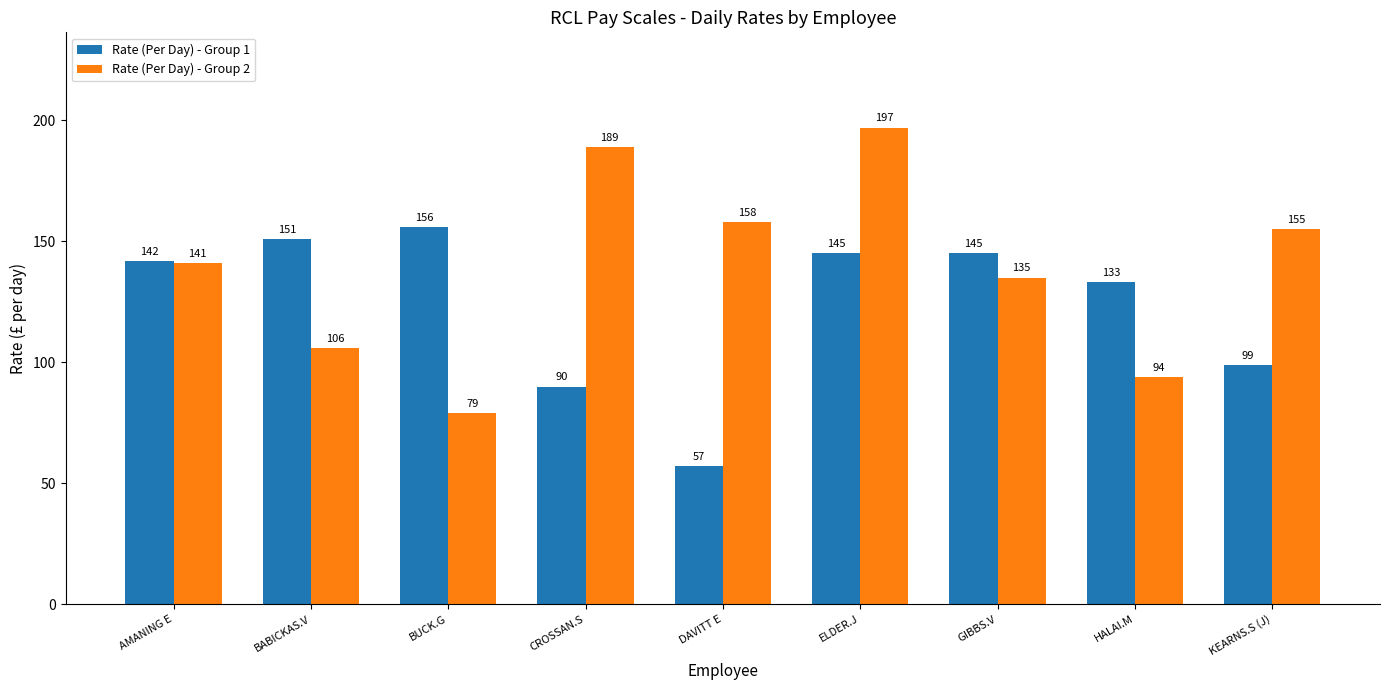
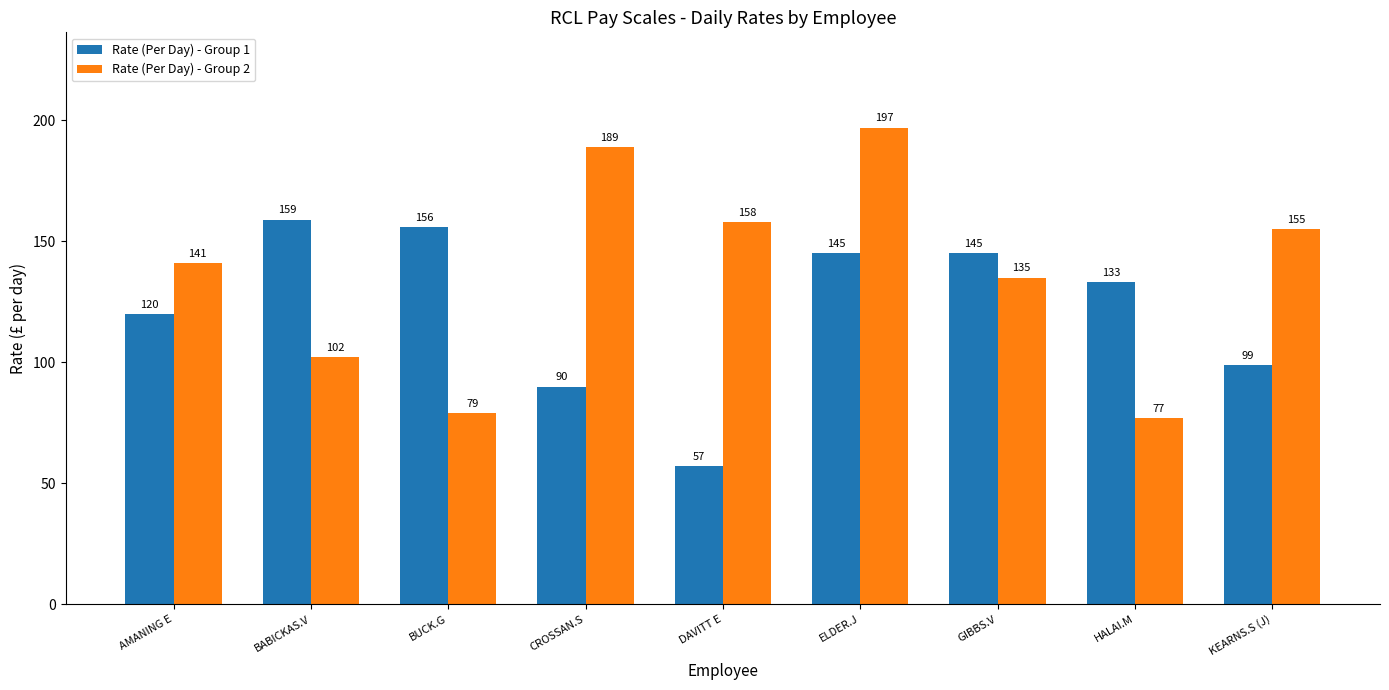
Rate (Per Day) - Group 1, AMANING E: 142 -> 120
Rate (Per Day) - Group 1, BABICKAS.V: 151 -> 159
Rate (Per Day) - Group 2, BABICKAS.V: 106 -> 102
Rate (Per Day) - Group 2, HALAI.M: 94 -> 77
